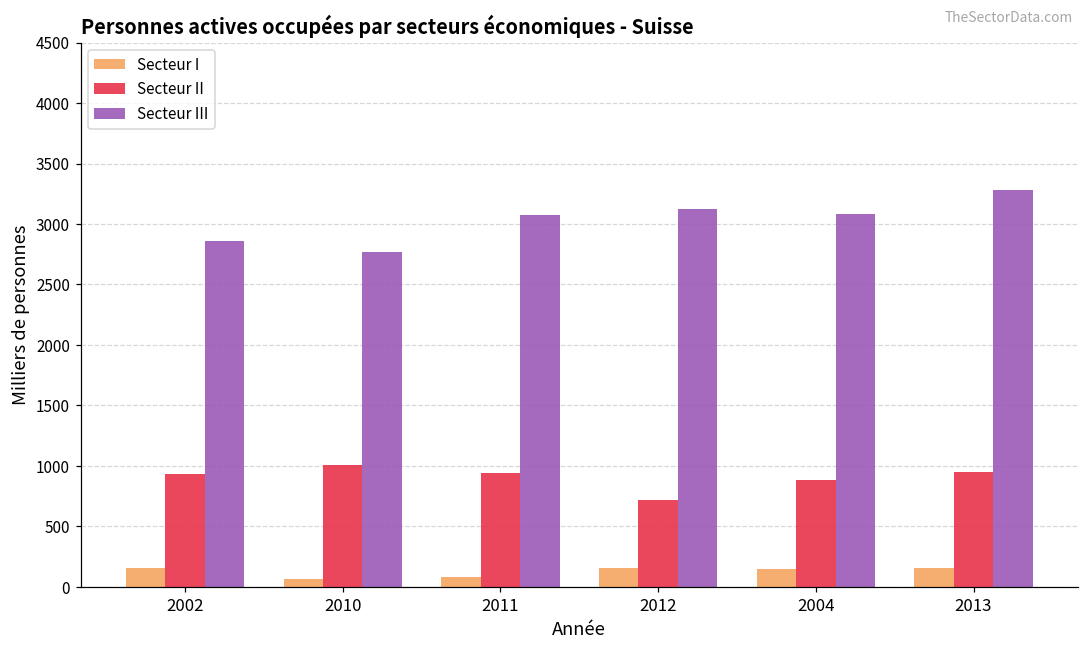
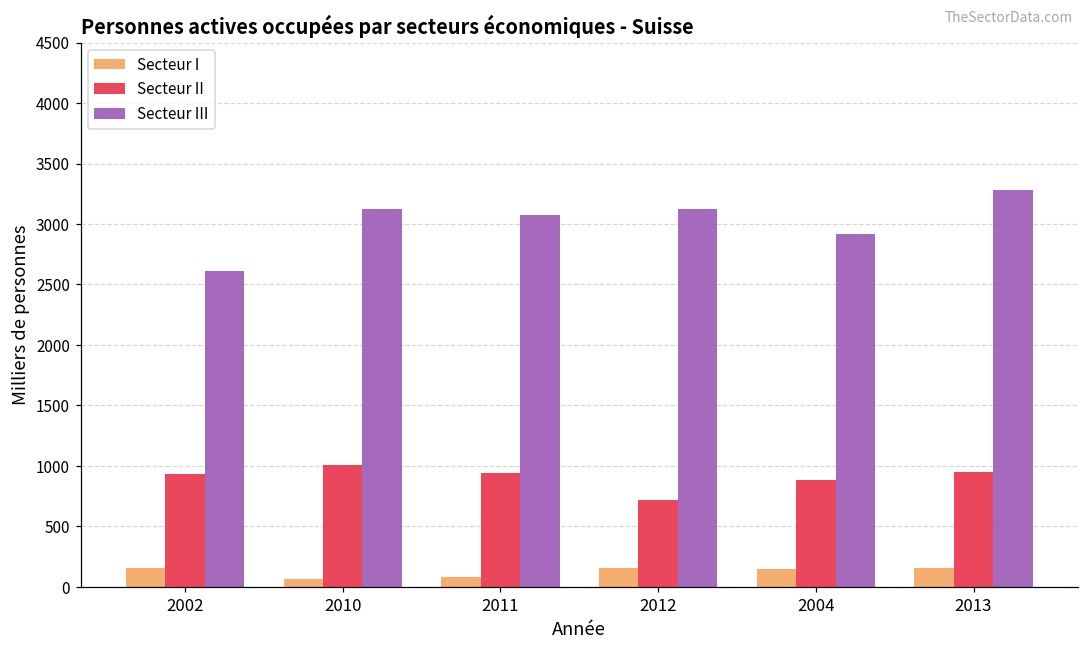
Secteur III, 2002: 2860 -> 2610
Secteur III, 2010: 2770 -> 3120
Secteur III, 2004: 3090 -> 2920
